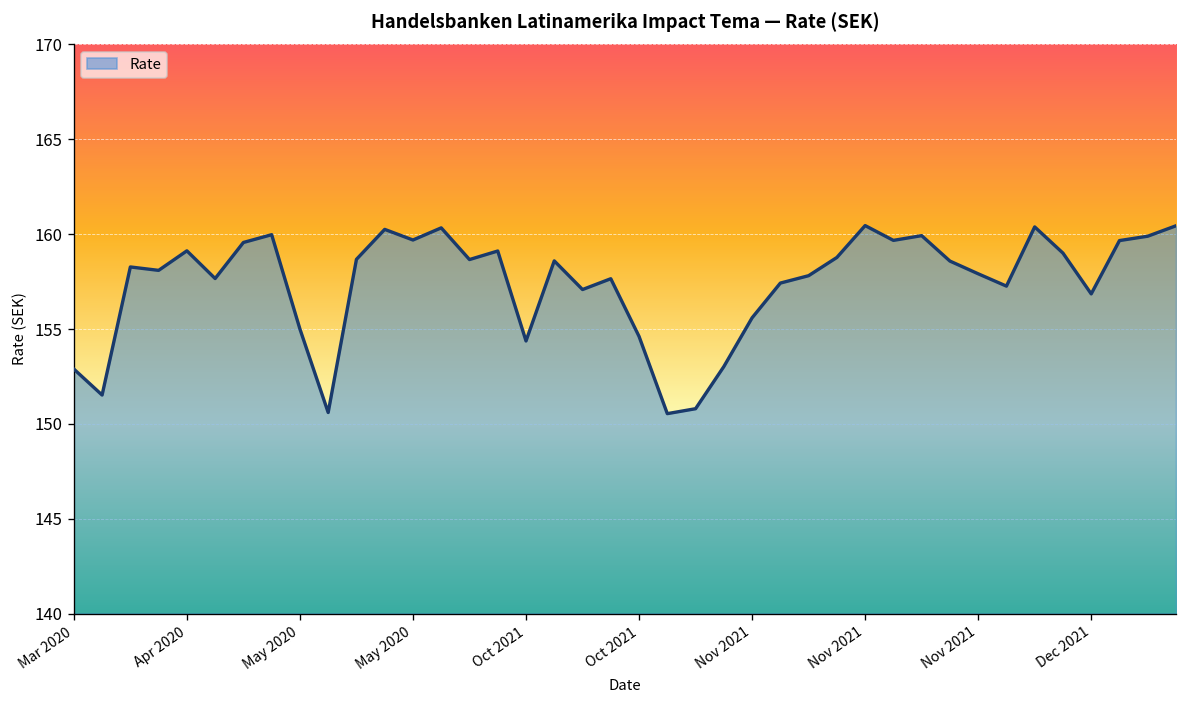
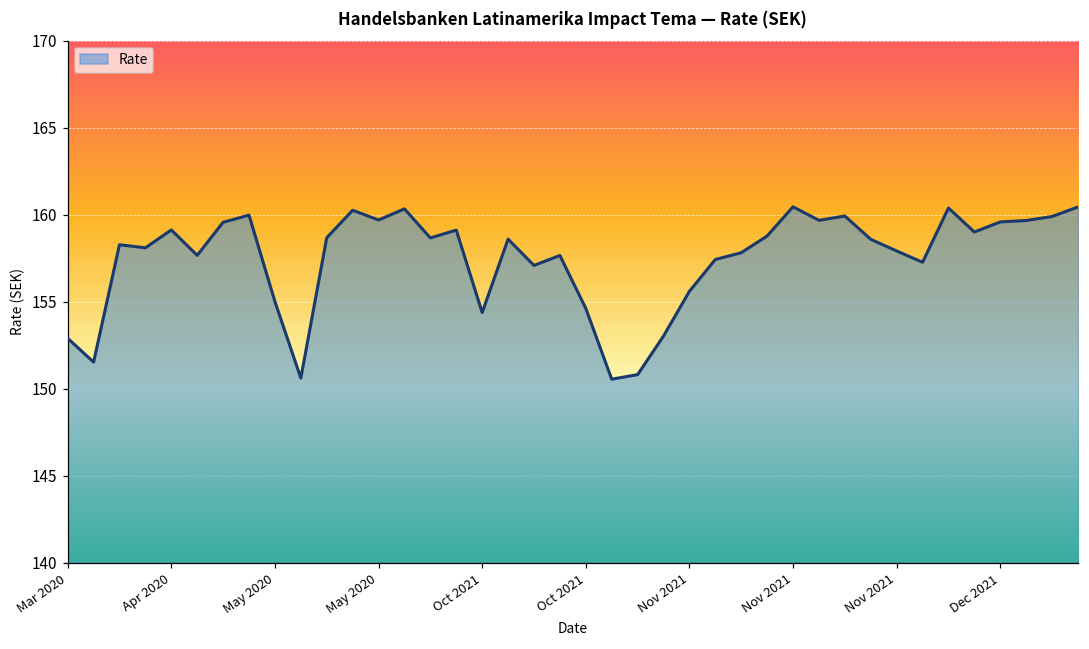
Dec 2021: 156.9 -> 159.6
